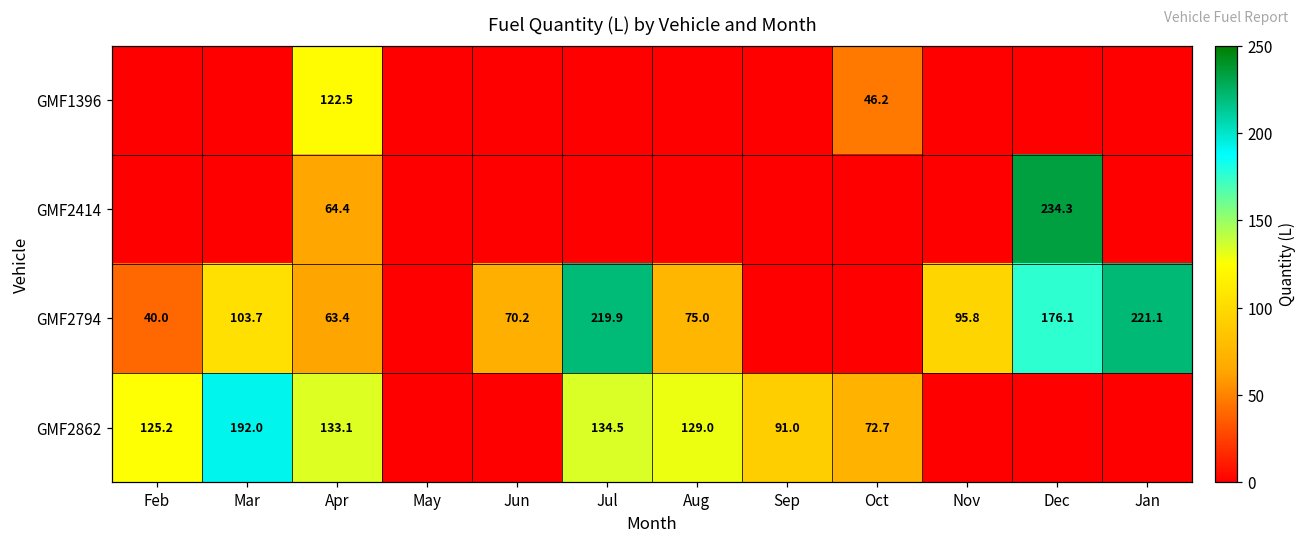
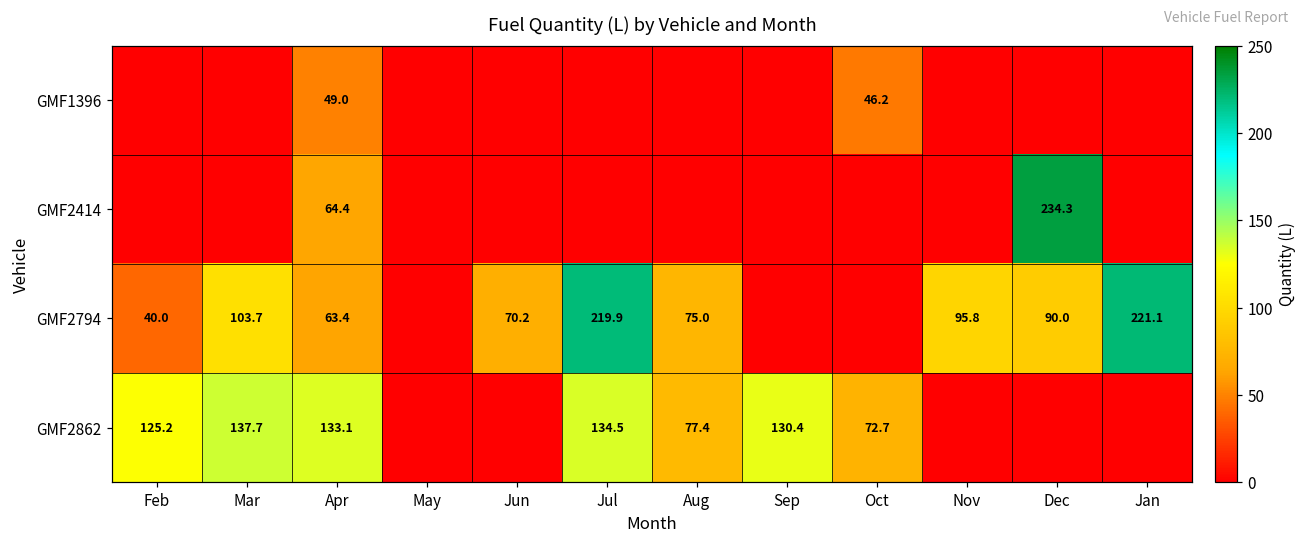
GMF1396, Apr: 122.5 -> 49.0
GMF2794, Dec: 176.1 -> 90.0
GMF2862, Mar: 192.0 -> 137.7
GMF2862, Aug: 129.0 -> 77.4
GMF2862, Sep: 91.0 -> 130.4
